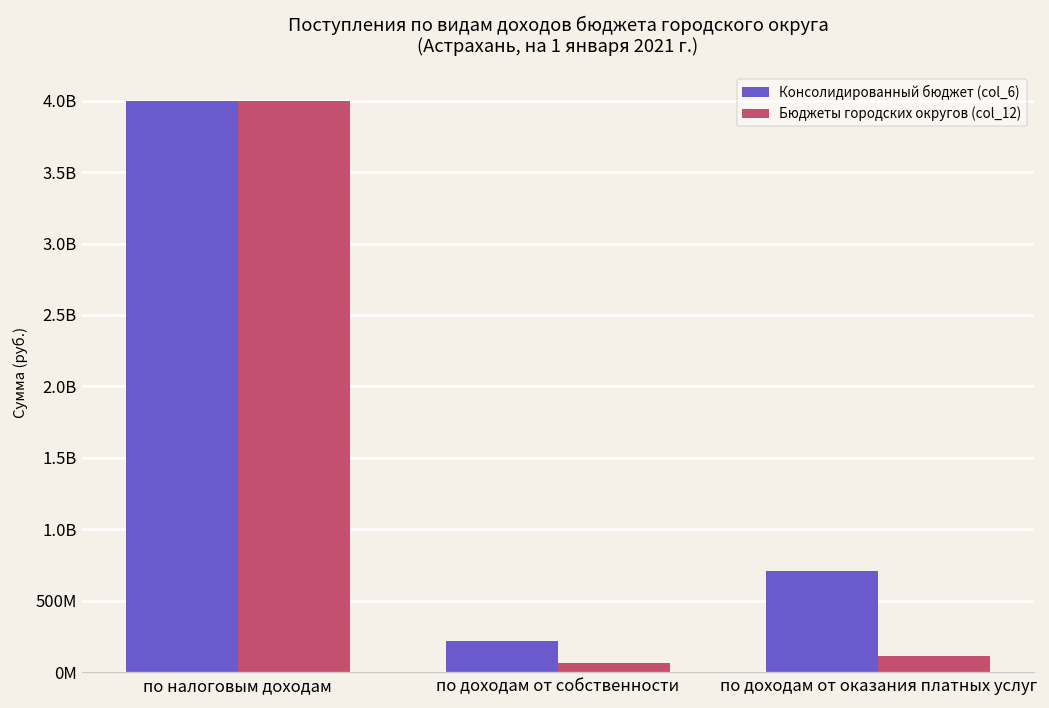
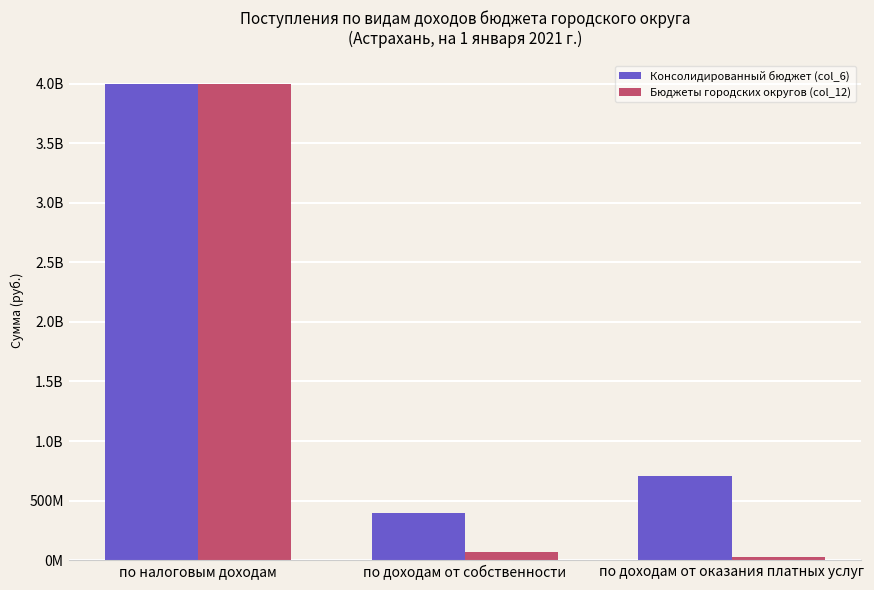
Консолидированный бюджет (col_6), по доходам от собственности: 220000000 -> 390000000
Бюджеты городских округов (col_12), по доходам от оказания платных услуг: 110000000 -> 30000000
